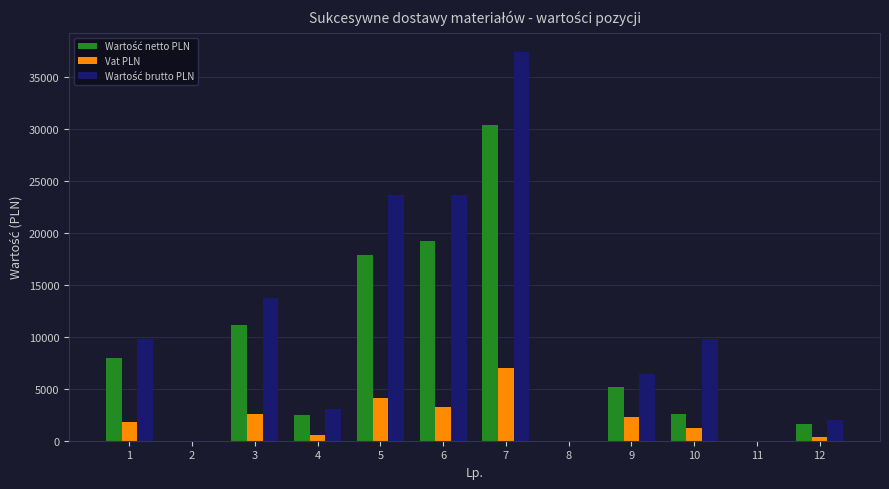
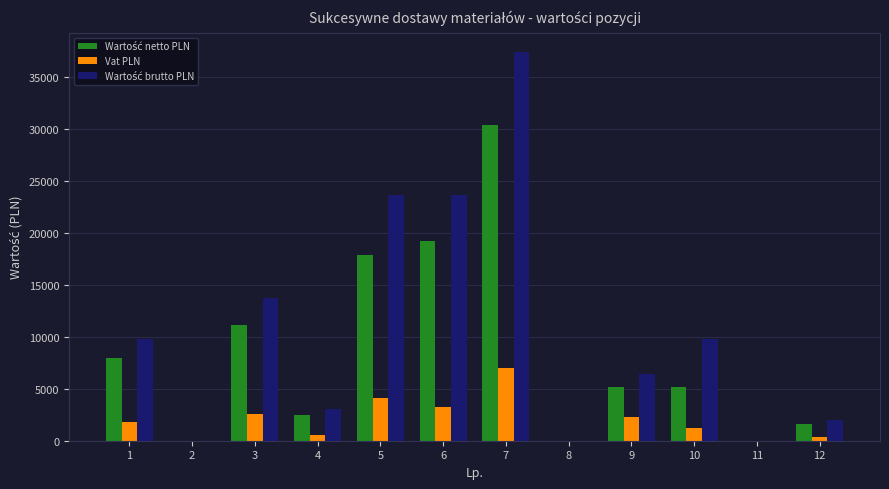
Wartość netto PLN, 10: 2600 -> 5200
